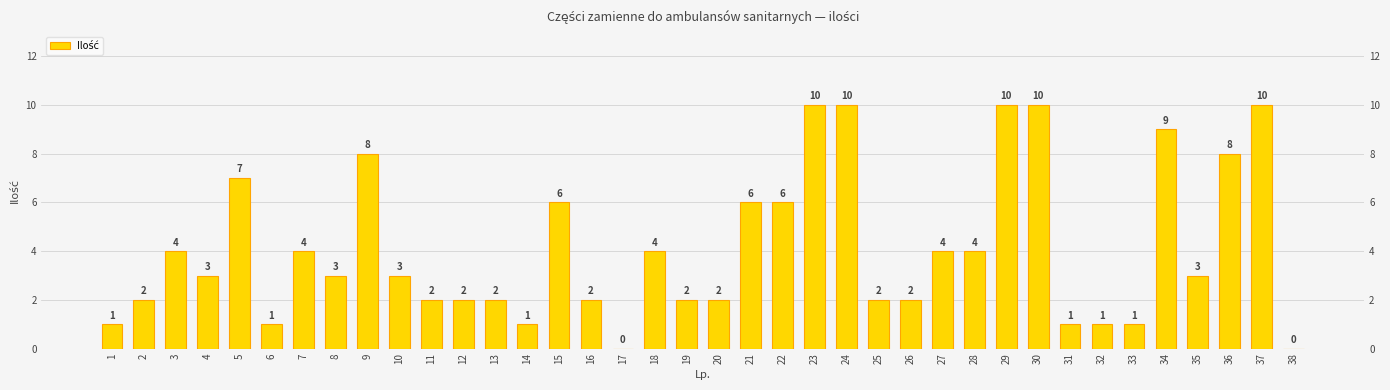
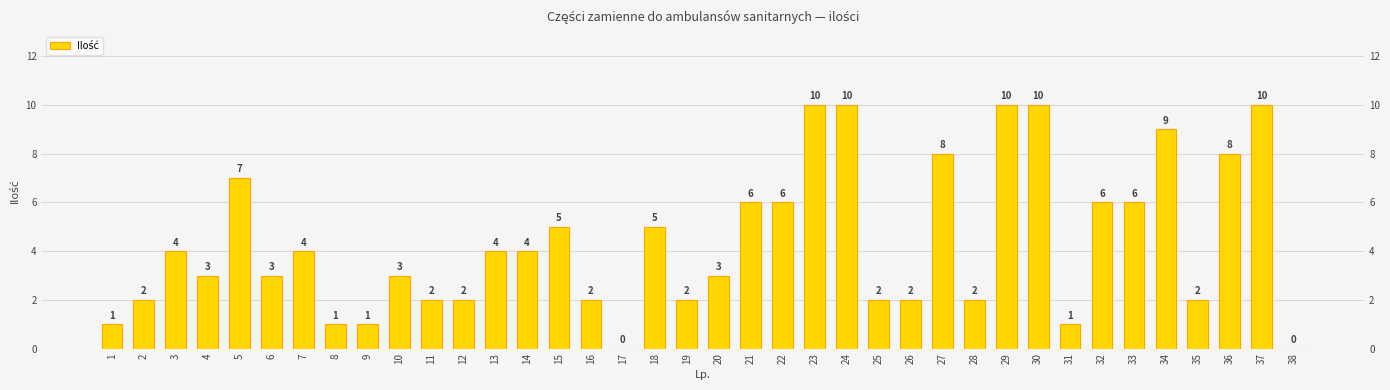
6: 1 -> 3
8: 3 -> 1
9: 8 -> 1
13: 2 -> 4
14: 1 -> 4
15: 6 -> 5
18: 4 -> 5
20: 2 -> 3
27: 4 -> 8
28: 4 -> 2
32: 1 -> 6
33: 1 -> 6
35: 3 -> 2
